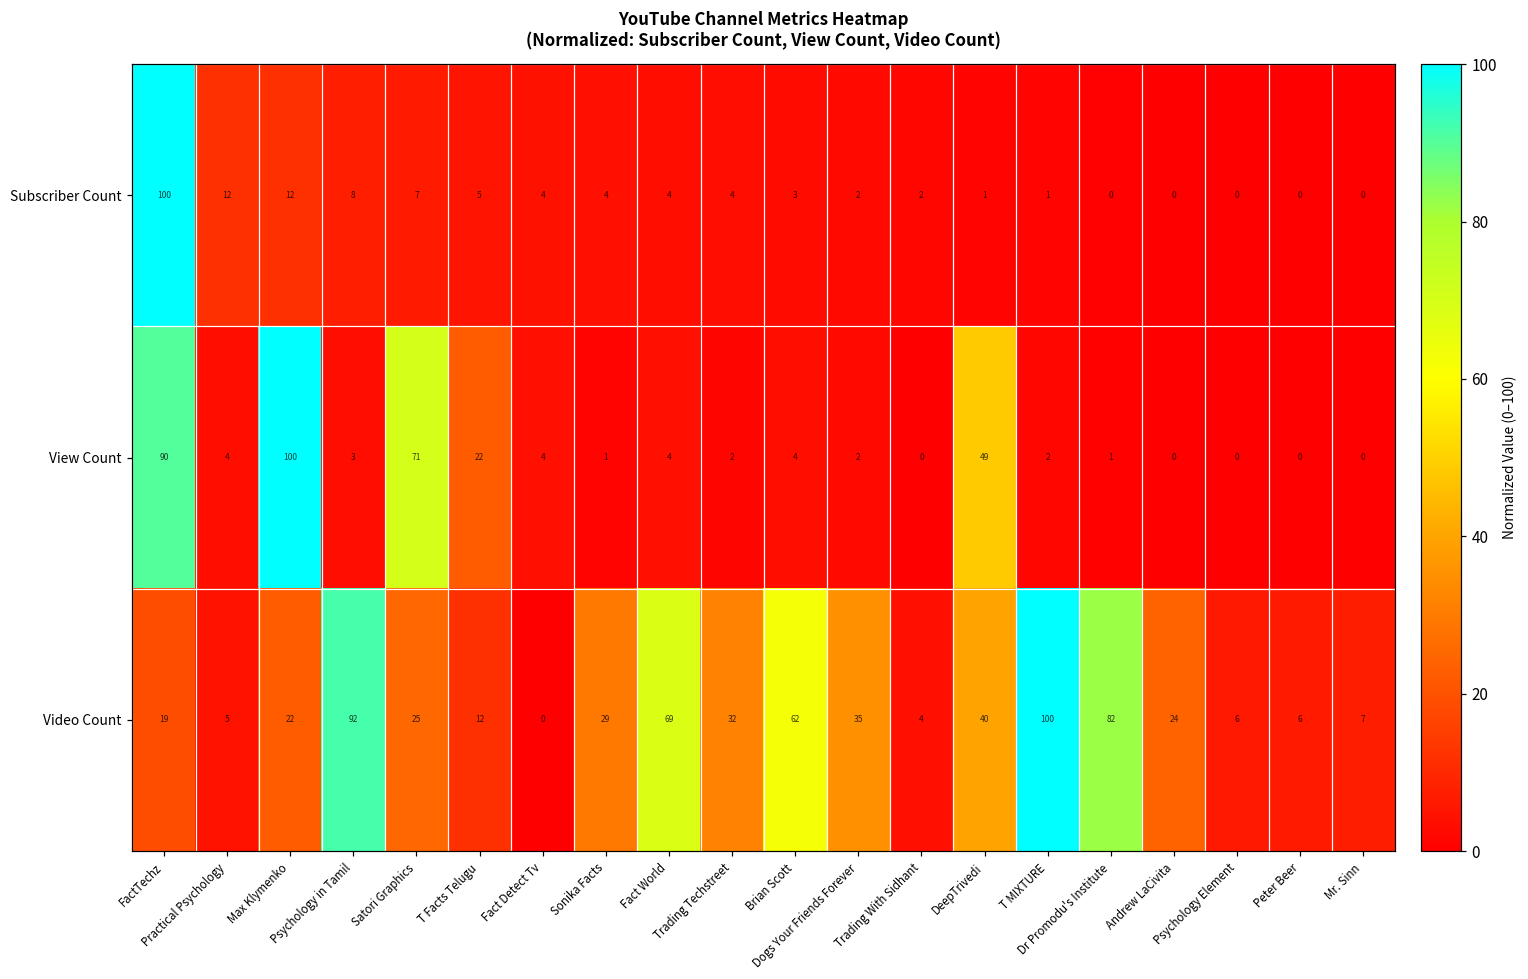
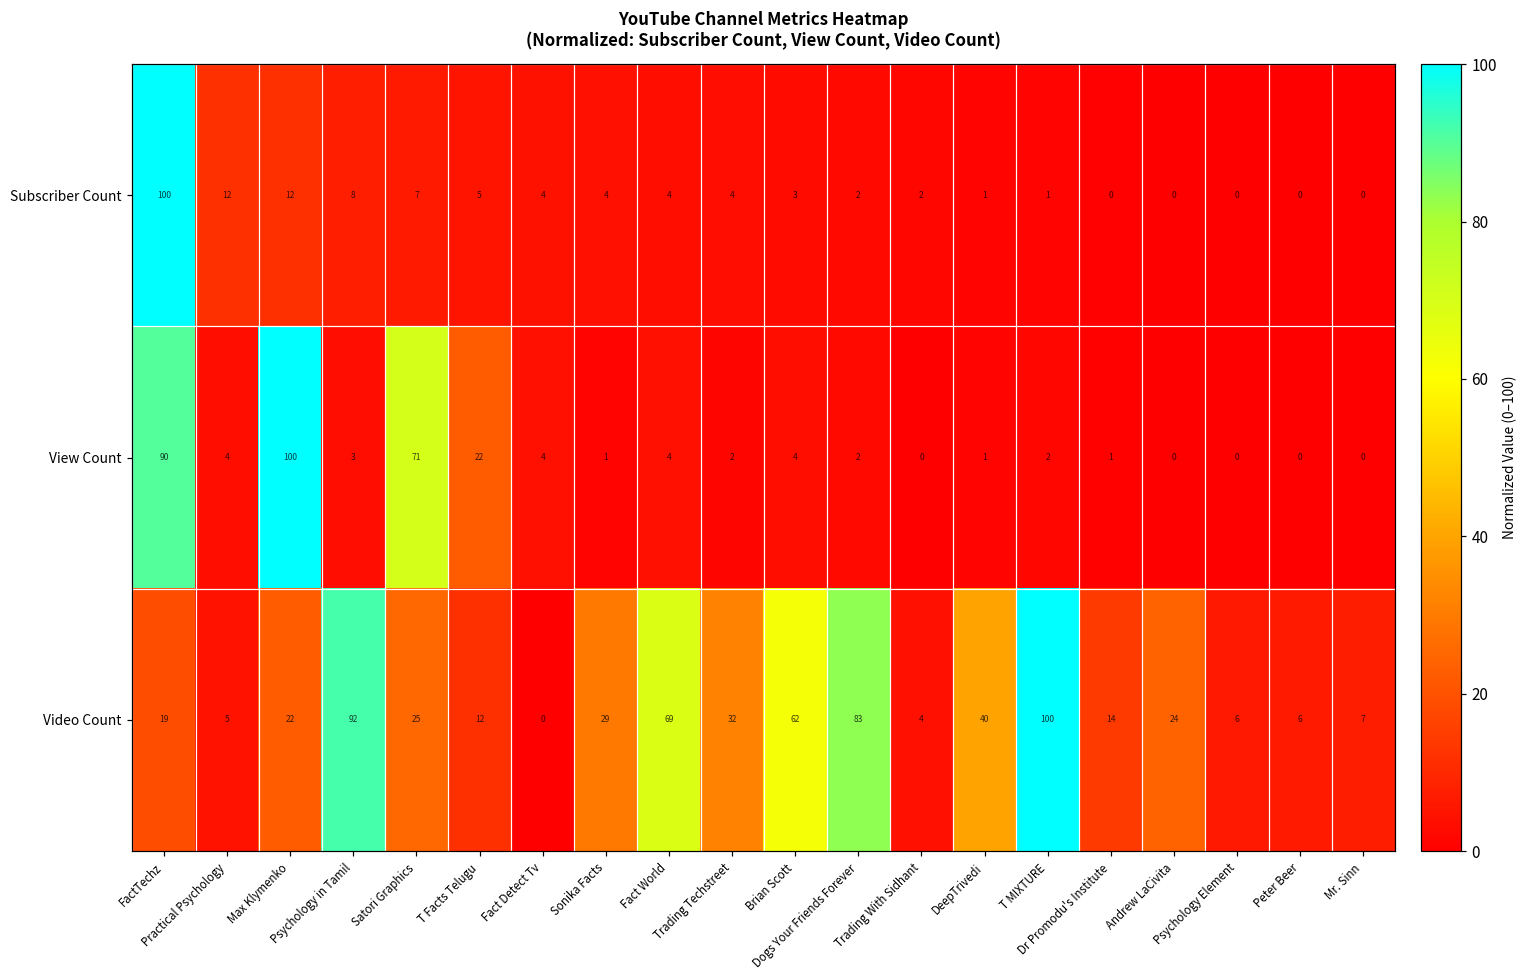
View Count, DeepTrivedi: 49 -> 1
Video Count, Dogs Your Friends Forever: 35 -> 83
Video Count, Dr Promodu's Institute: 82 -> 14
